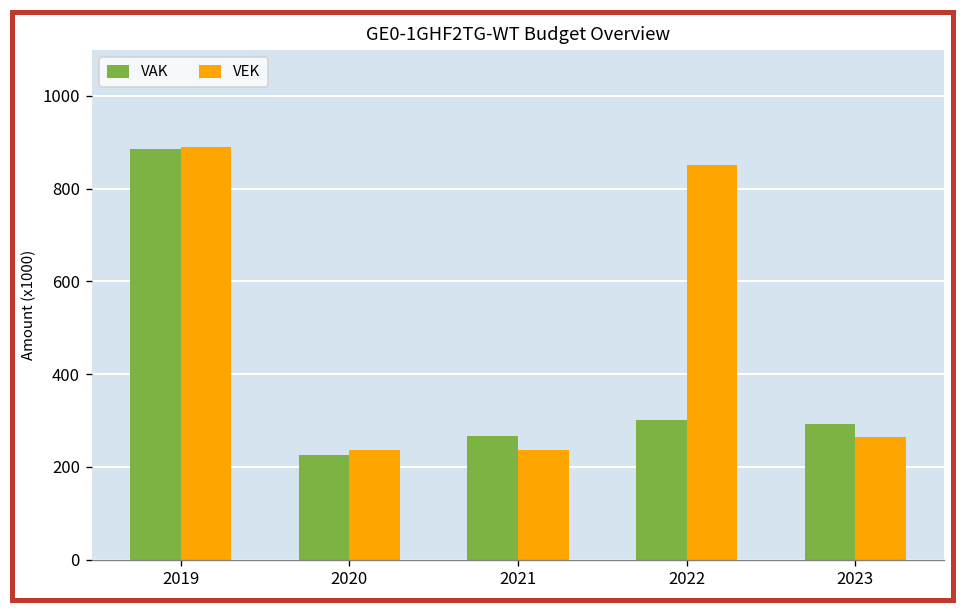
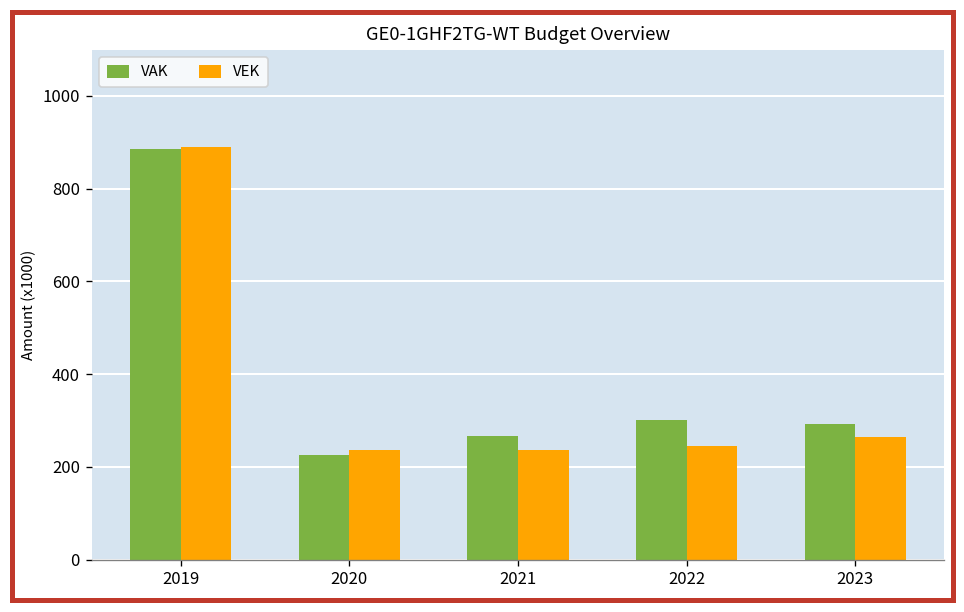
VEK, 2022: 850 -> 250
